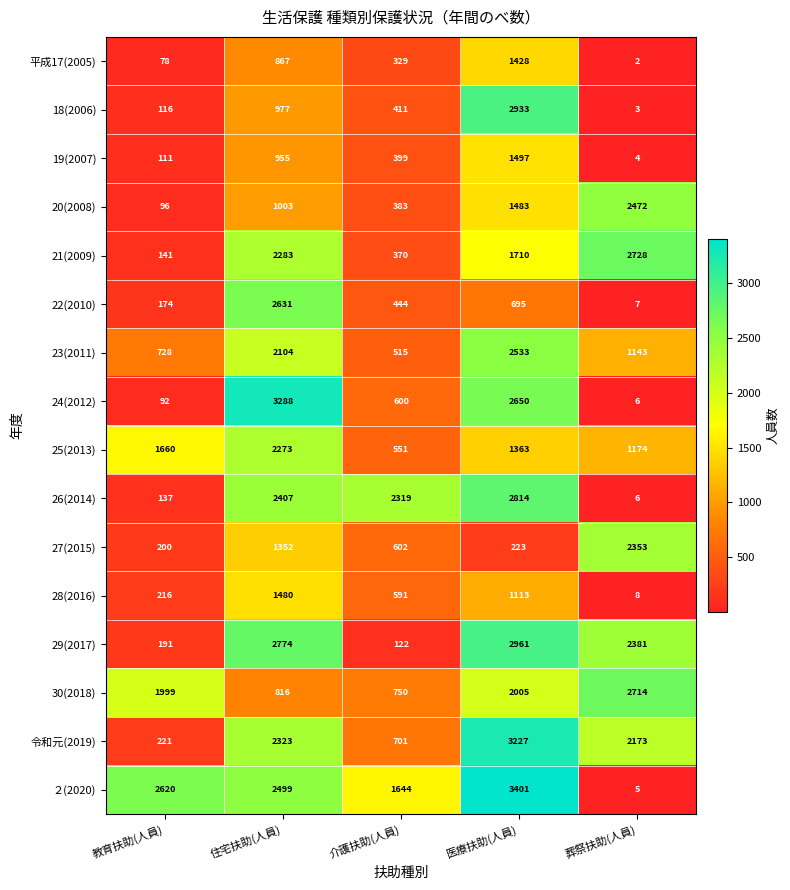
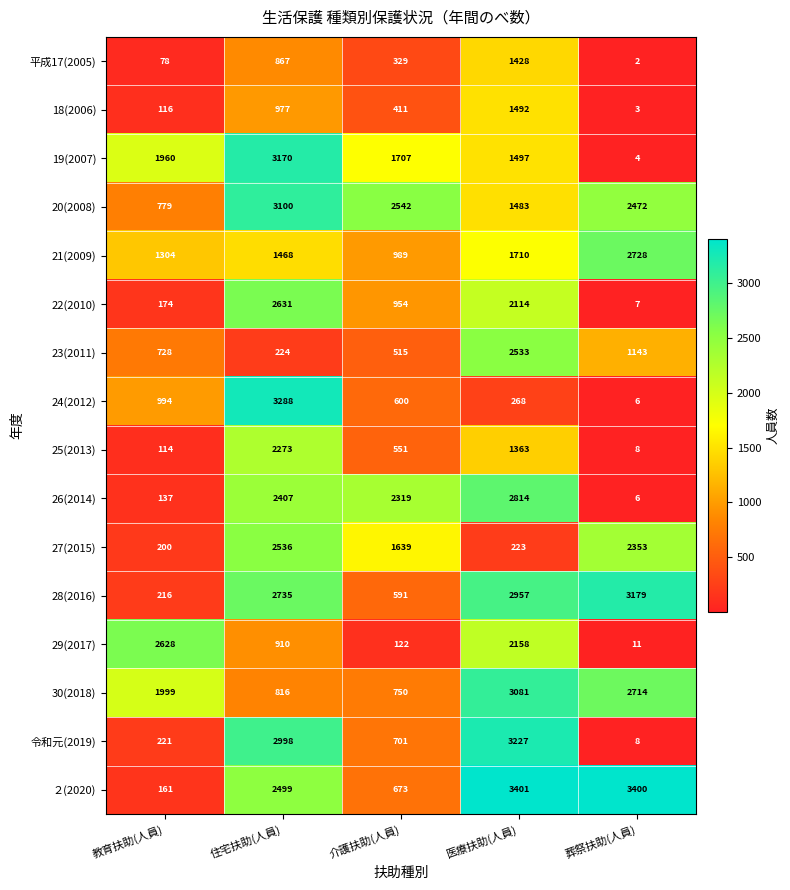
18(2006), 医療扶助(人員): 2933 -> 1492
19(2007), 教育扶助(人員): 111 -> 1960
19(2007), 住宅扶助(人員): 955 -> 3170
19(2007), 介護扶助(人員): 399 -> 1707
20(2008), 教育扶助(人員): 96 -> 779
20(2008), 住宅扶助(人員): 1003 -> 3100
20(2008), 介護扶助(人員): 383 -> 2542
21(2009), 教育扶助(人員): 141 -> 1304
21(2009), 住宅扶助(人員): 2283 -> 1468
21(2009), 介護扶助(人員): 370 -> 989
22(2010), 介護扶助(人員): 444 -> 954
22(2010), 医療扶助(人員): 695 -> 2114
23(2011), 住宅扶助(人員): 2104 -> 224
24(2012), 教育扶助(人員): 92 -> 994
24(2012), 医療扶助(人員): 2650 -> 268
25(2013), 教育扶助(人員): 1660 -> 114
25(2013), 葬祭扶助(人員): 1174 -> 8
27(2015), 住宅扶助(人員): 1352 -> 2536
27(2015), 介護扶助(人員): 602 -> 1639
28(2016), 住宅扶助(人員): 1480 -> 2735
28(2016), 医療扶助(人員): 1113 -> 2957
28(2016), 葬祭扶助(人員): 8 -> 3179
29(2017), 教育扶助(人員): 191 -> 2628
29(2017), 住宅扶助(人員): 2774 -> 910
29(2017), 医療扶助(人員): 2961 -> 2158
29(2017), 葬祭扶助(人員): 2381 -> 11
30(2018), 医療扶助(人員): 2005 -> 3081
令和元(2019), 住宅扶助(人員): 2323 -> 2998
令和元(2019), 葬祭扶助(人員): 2173 -> 8
２(2020), 教育扶助(人員): 2620 -> 161
２(2020), 介護扶助(人員): 1644 -> 673
２(2020), 葬祭扶助(人員): 5 -> 3400
